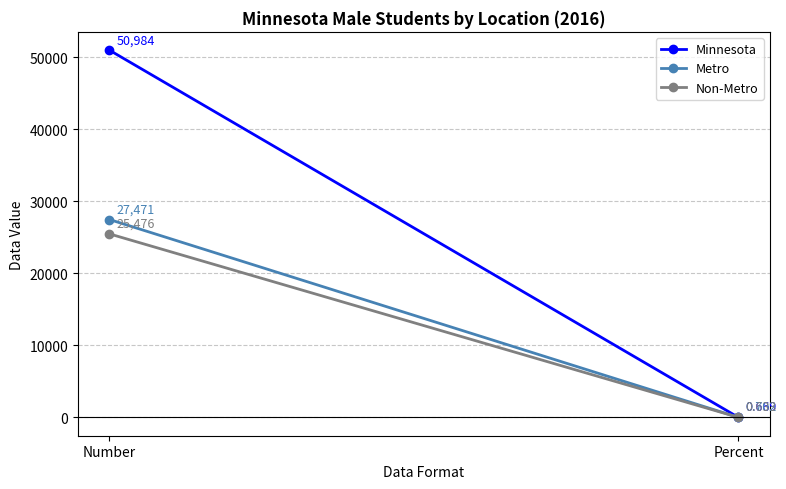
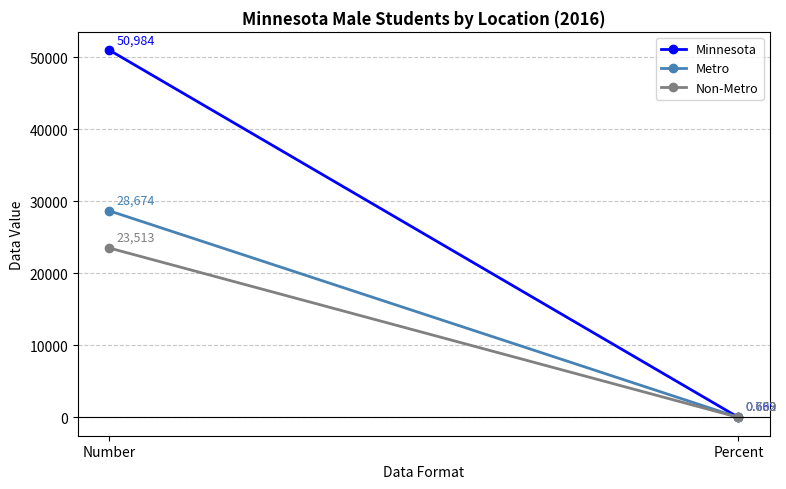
Metro, Number: 27,471 -> 28,674
Non-Metro, Number: 25,476 -> 23,513
